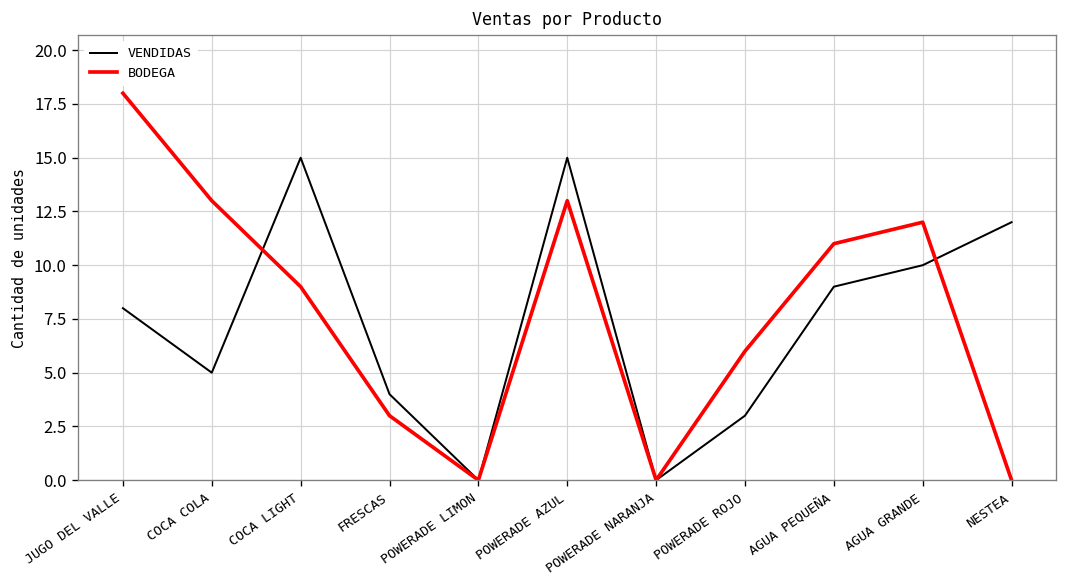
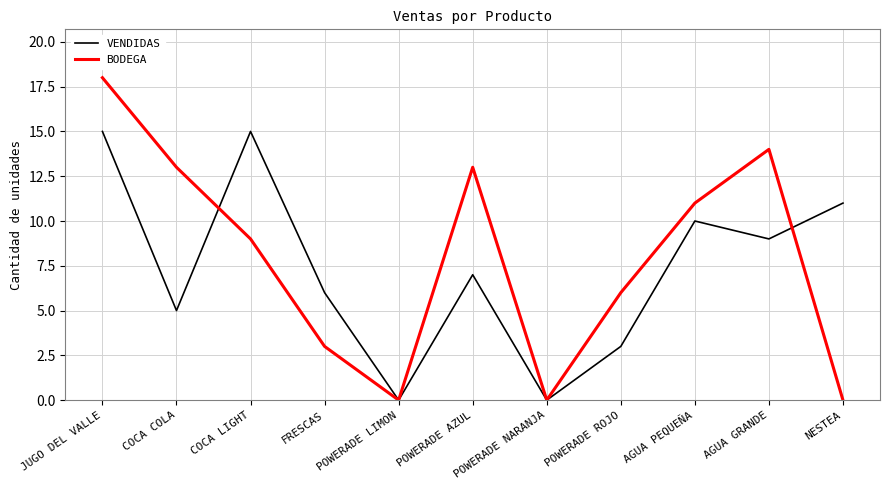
VENDIDAS, JUGO DEL VALLE: 8 -> 15
VENDIDAS, FRESCAS: 4 -> 6
VENDIDAS, POWERADE AZUL: 15 -> 7
VENDIDAS, AGUA PEQUEÑA: 9 -> 10
VENDIDAS, AGUA GRANDE: 10 -> 9
BODEGA, AGUA GRANDE: 12 -> 14
VENDIDAS, NESTEA: 12 -> 11
